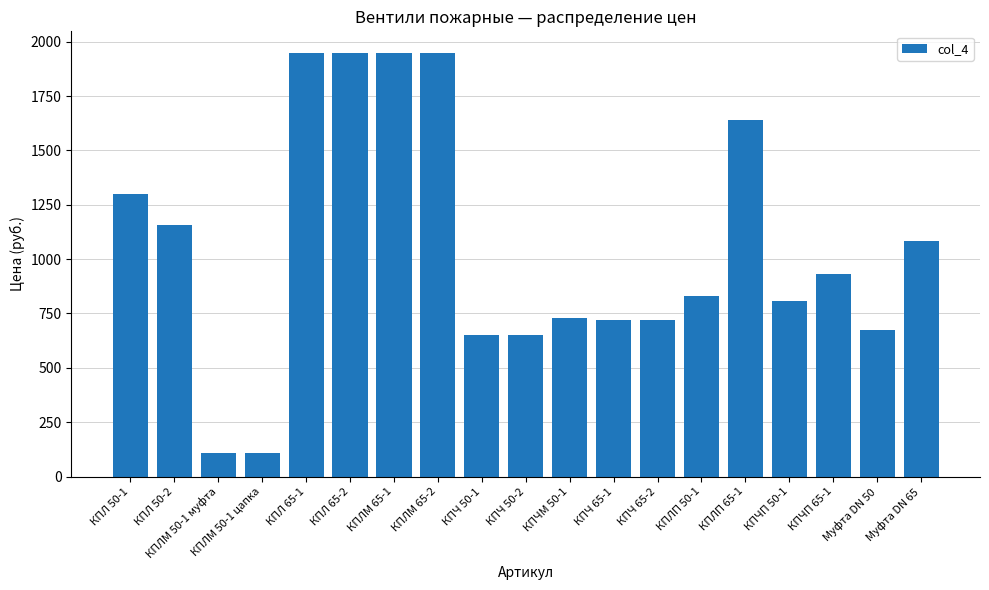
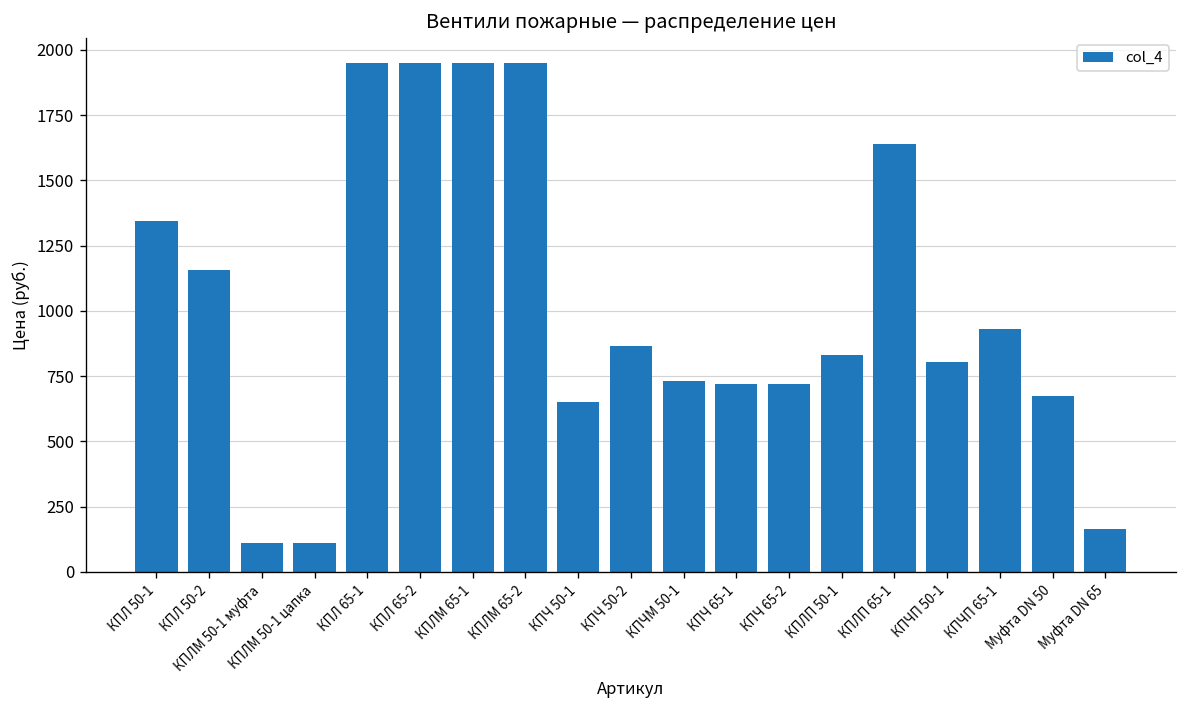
КПЛ 50-1: 1300 -> 1350
КПЧ 50-2: 650 -> 870
Муфта DN 65: 1080 -> 170
